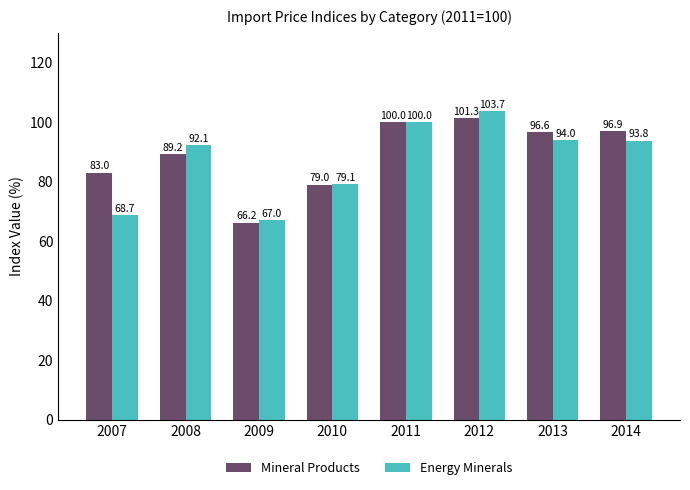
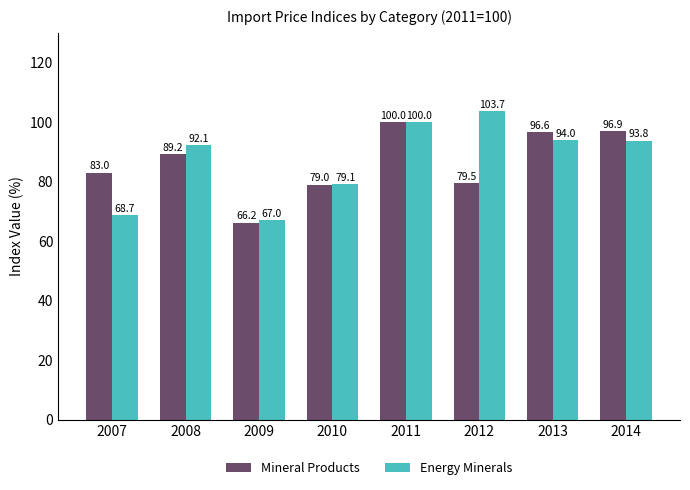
Mineral Products, 2012: 101.3 -> 79.5
